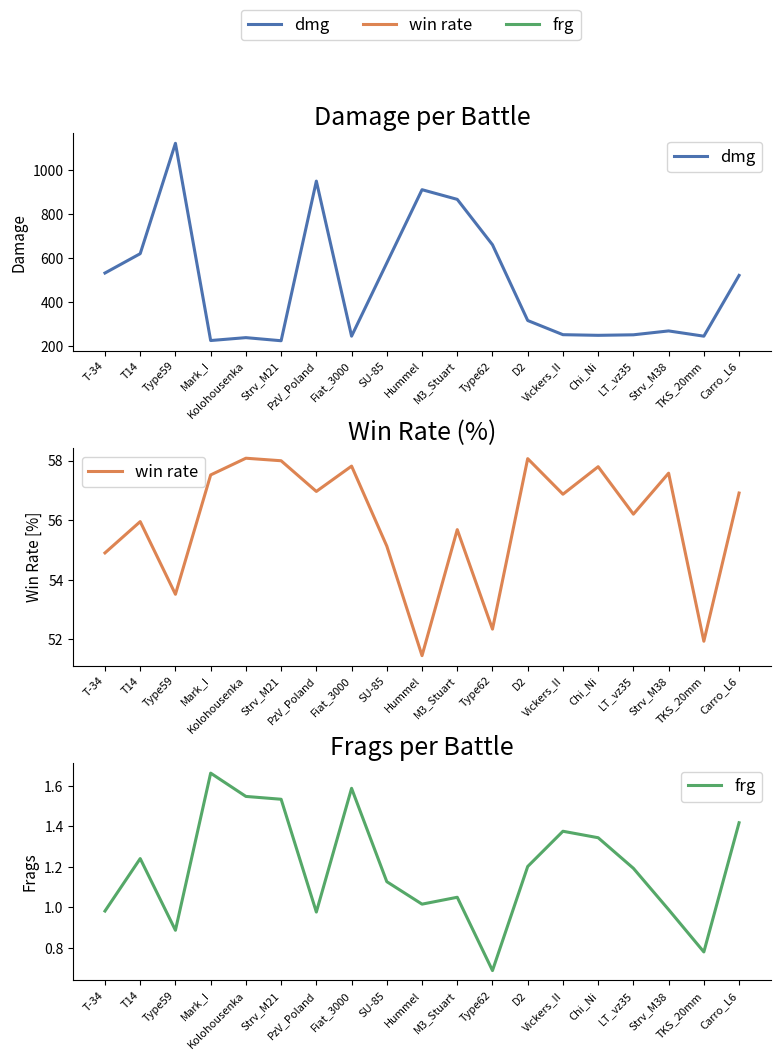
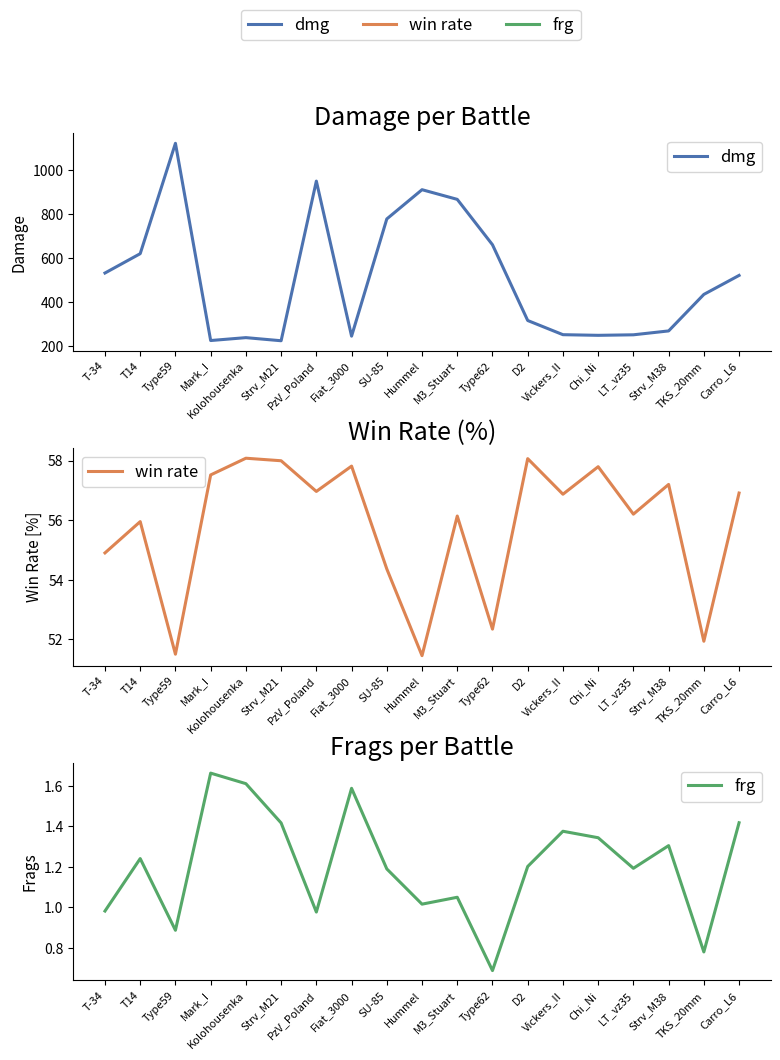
Damage per Battle, SU-85: 580 -> 780
Damage per Battle, TKS_20mm: 250 -> 440
Win Rate (%), Type59: 53.5 -> 51.5
Win Rate (%), SU-85: 55.1 -> 54.4
Win Rate (%), M3_Stuart: 55.7 -> 56.1
Win Rate (%), Strv_M38: 57.6 -> 57.2
Frags per Battle, Kolohousenka: 1.55 -> 1.61
Frags per Battle, Strv_M21: 1.53 -> 1.42
Frags per Battle, SU-85: 1.13 -> 1.19
Frags per Battle, Strv_M38: 0.99 -> 1.31
